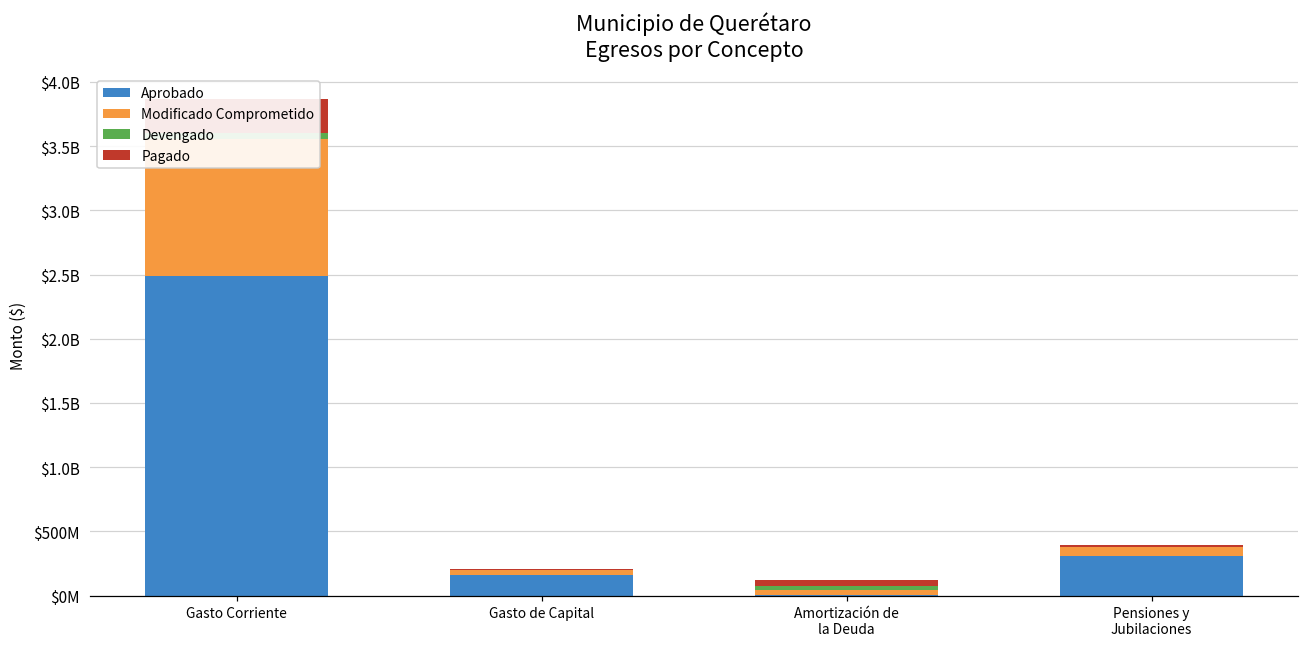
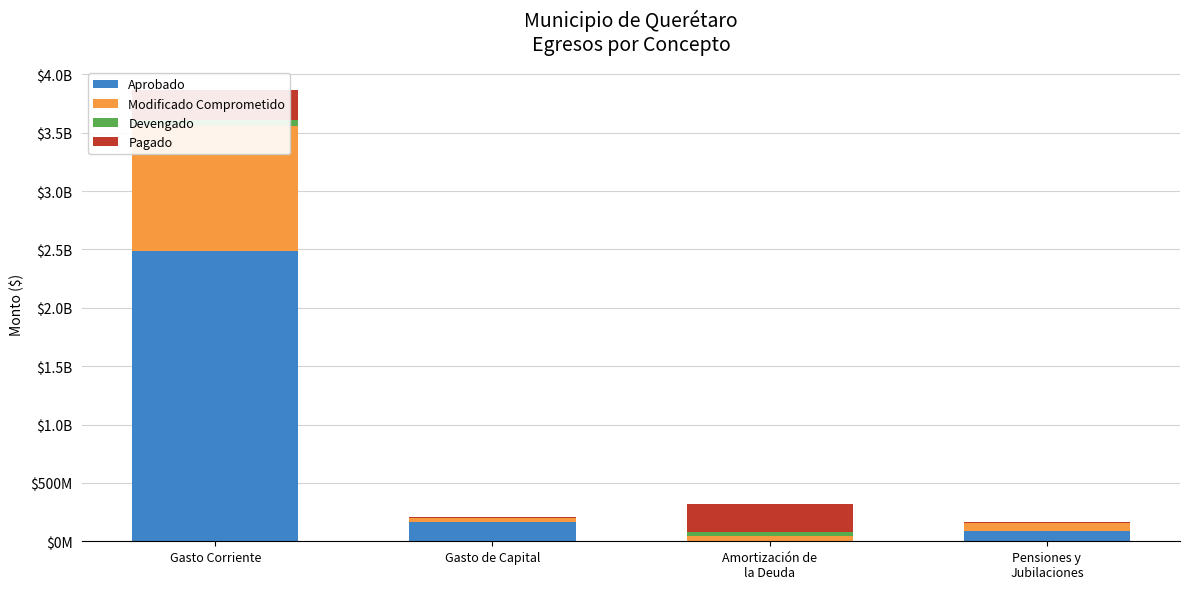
Pagado, Amortización de la Deuda: $50000000 -> $240000000
Aprobado, Pensiones y Jubilaciones: $310000000 -> $90000000
